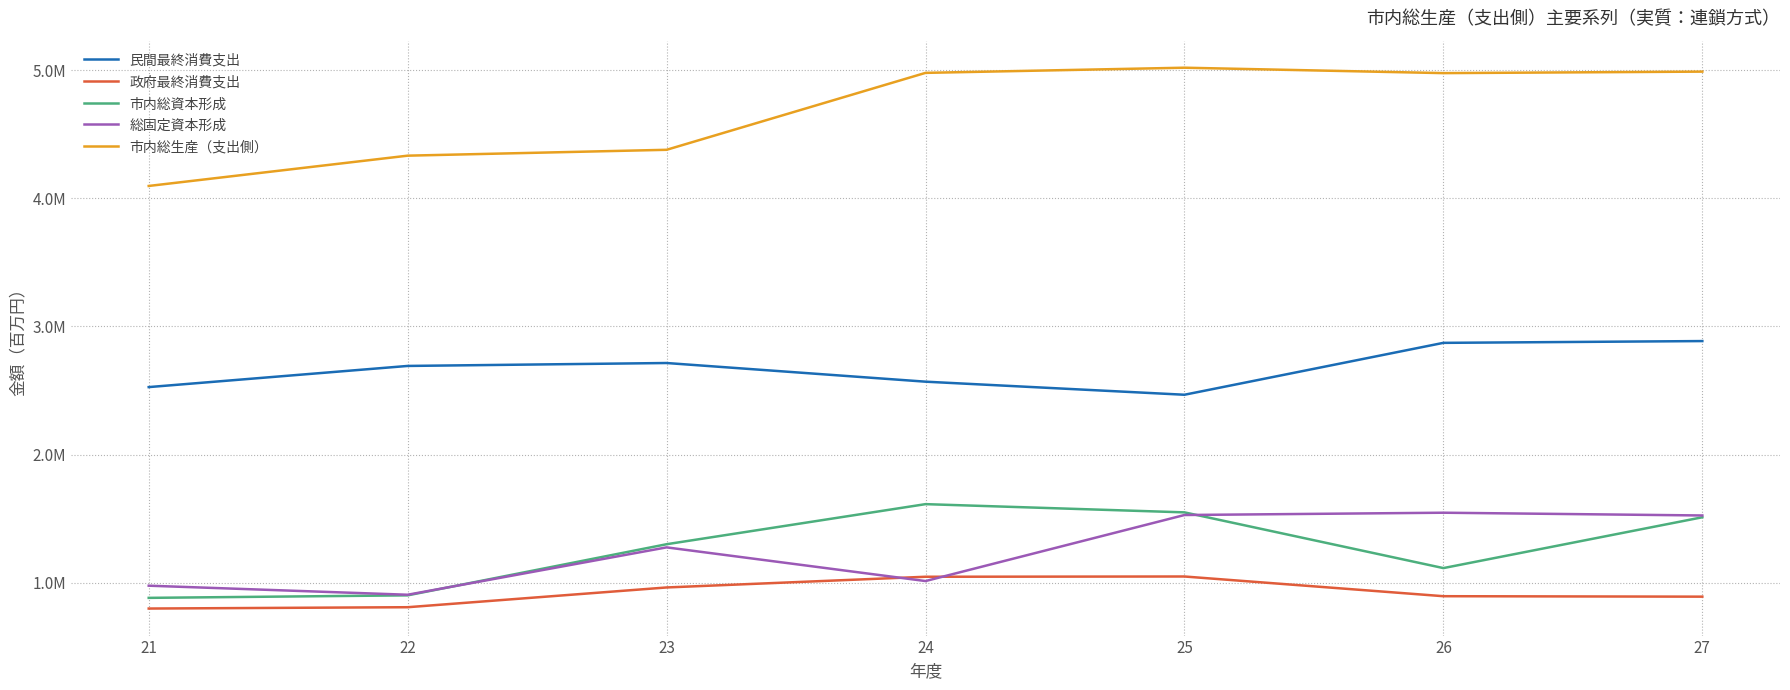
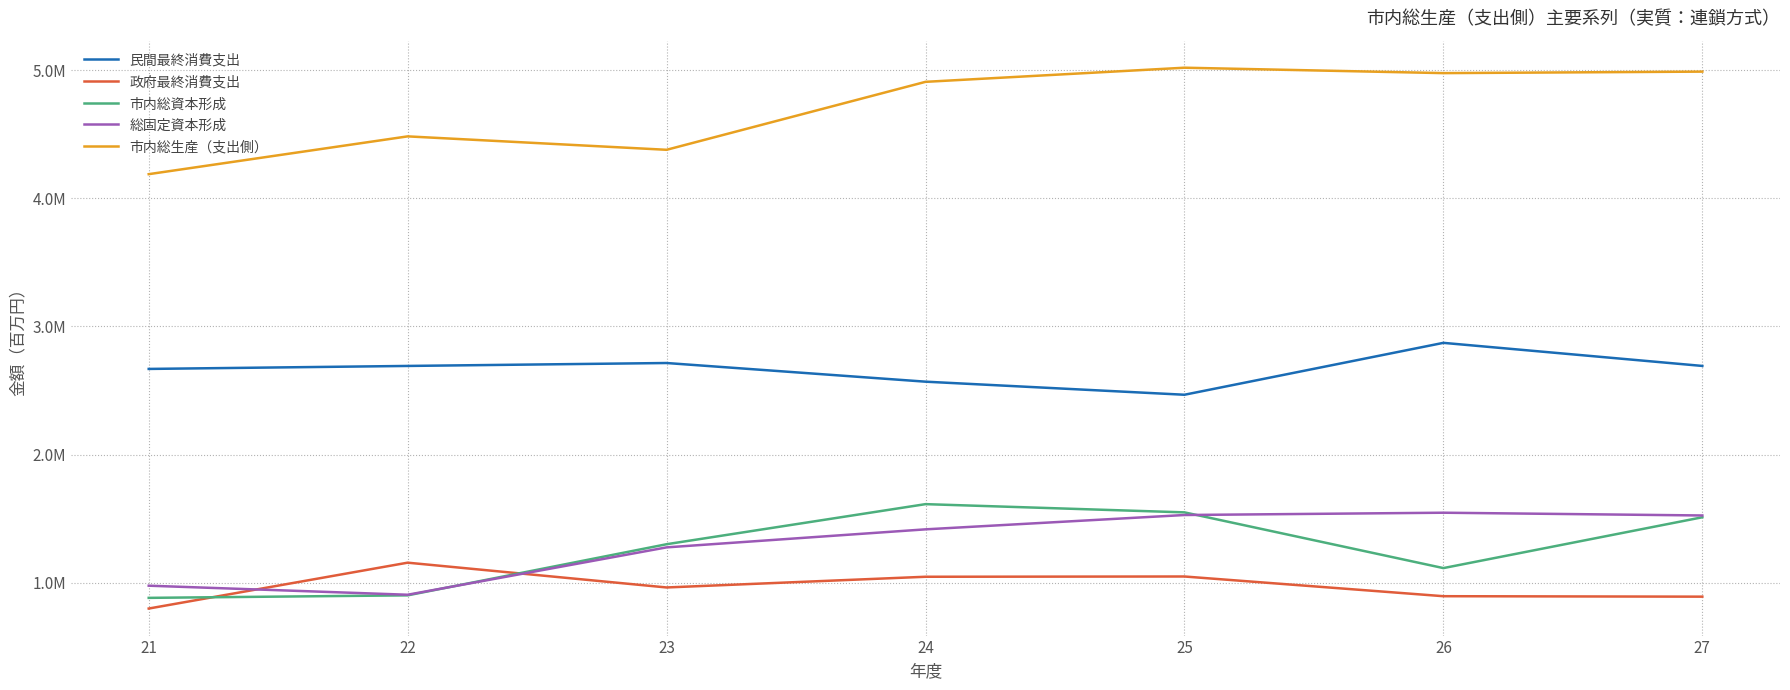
民間最終消費支出, 21: 2530000 -> 2670000
市内総生産（支出側）, 21: 4100000 -> 4190000
政府最終消費支出, 22: 810000 -> 1160000
市内総生産（支出側）, 22: 4330000 -> 4480000
総固定資本形成, 24: 1010000 -> 1420000
市内総生産（支出側）, 24: 4980000 -> 4910000
民間最終消費支出, 27: 2890000 -> 2690000
